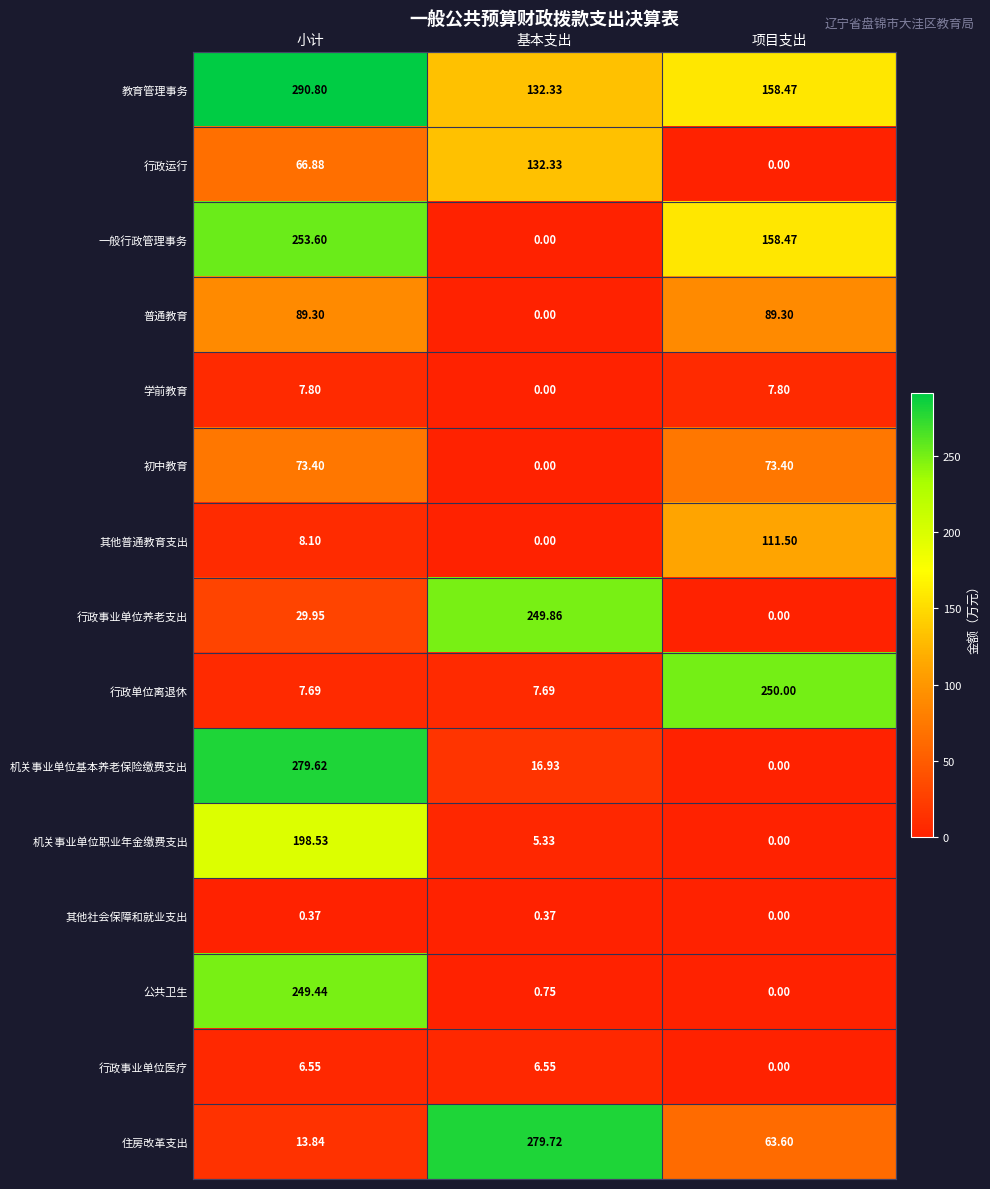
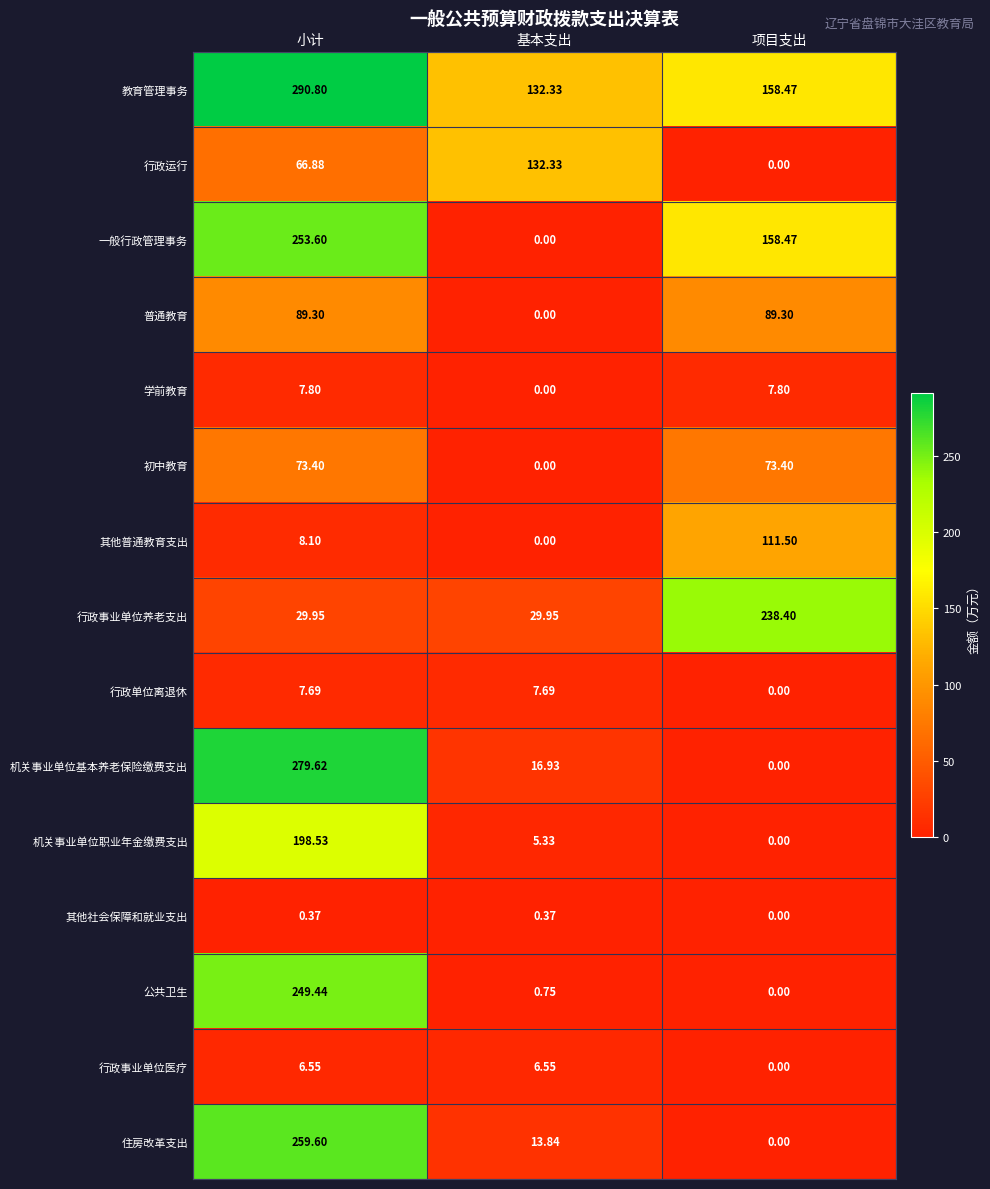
行政事业单位养老支出, 基本支出: 249.86 -> 29.95
行政事业单位养老支出, 项目支出: 0.00 -> 238.40
行政单位离退休, 项目支出: 250.00 -> 0.00
住房改革支出, 小计: 13.84 -> 259.60
住房改革支出, 基本支出: 279.72 -> 13.84
住房改革支出, 项目支出: 63.60 -> 0.00
